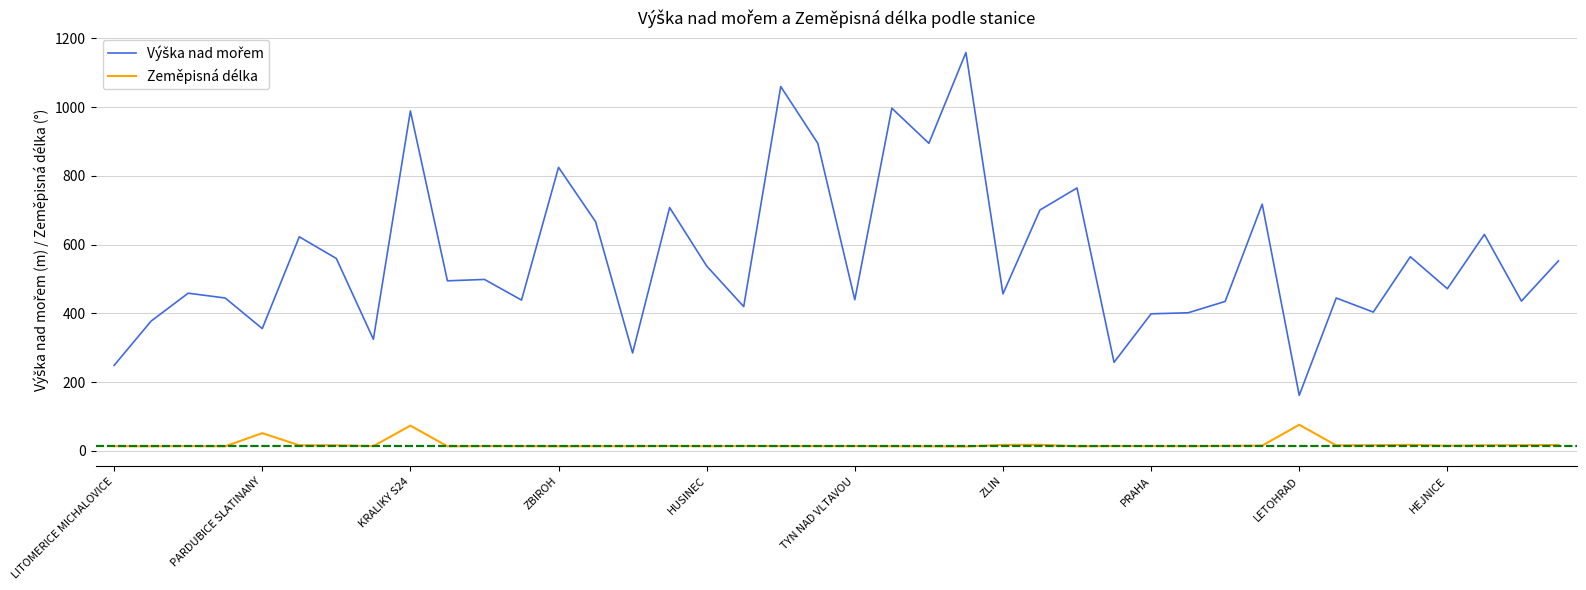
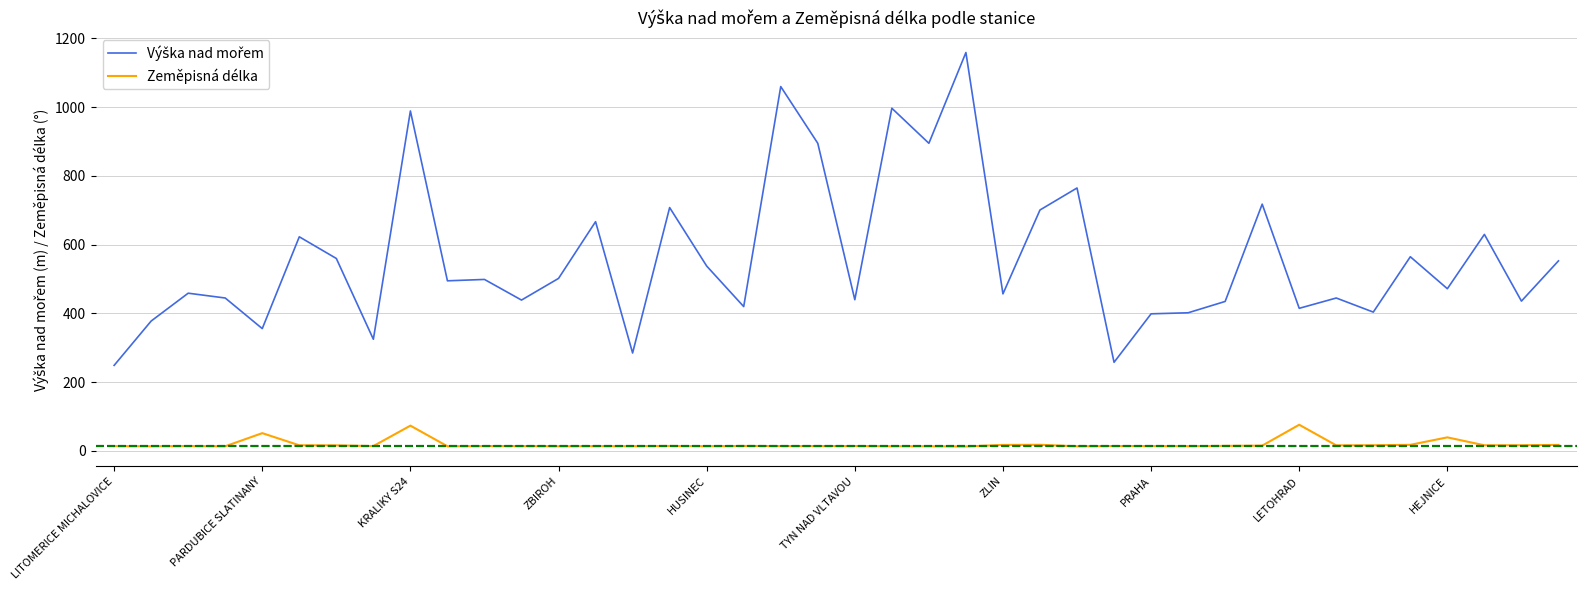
Výška nad mořem, ZBIROH: 830 -> 500
Výška nad mořem, LETOHRAD: 160 -> 420
Zeměpisná délka, HEJNICE: 20 -> 40
